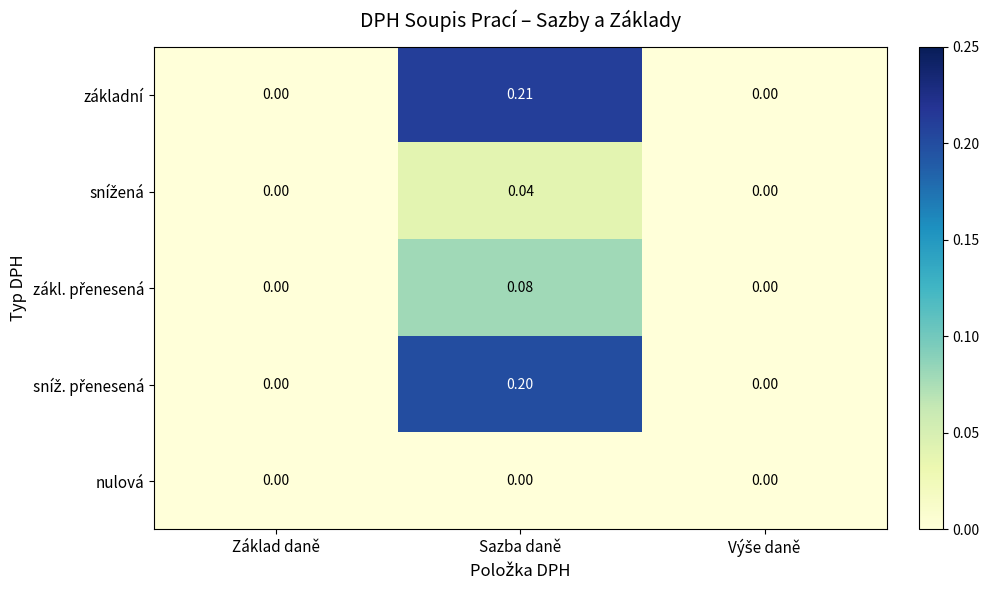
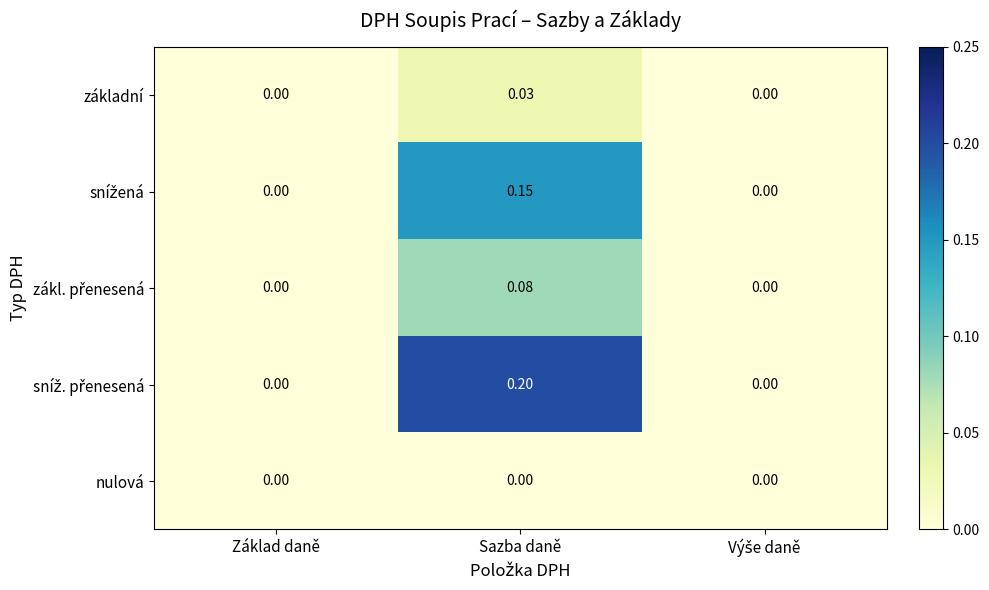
základní, Sazba daně: 0.21 -> 0.03
snížená, Sazba daně: 0.04 -> 0.15
